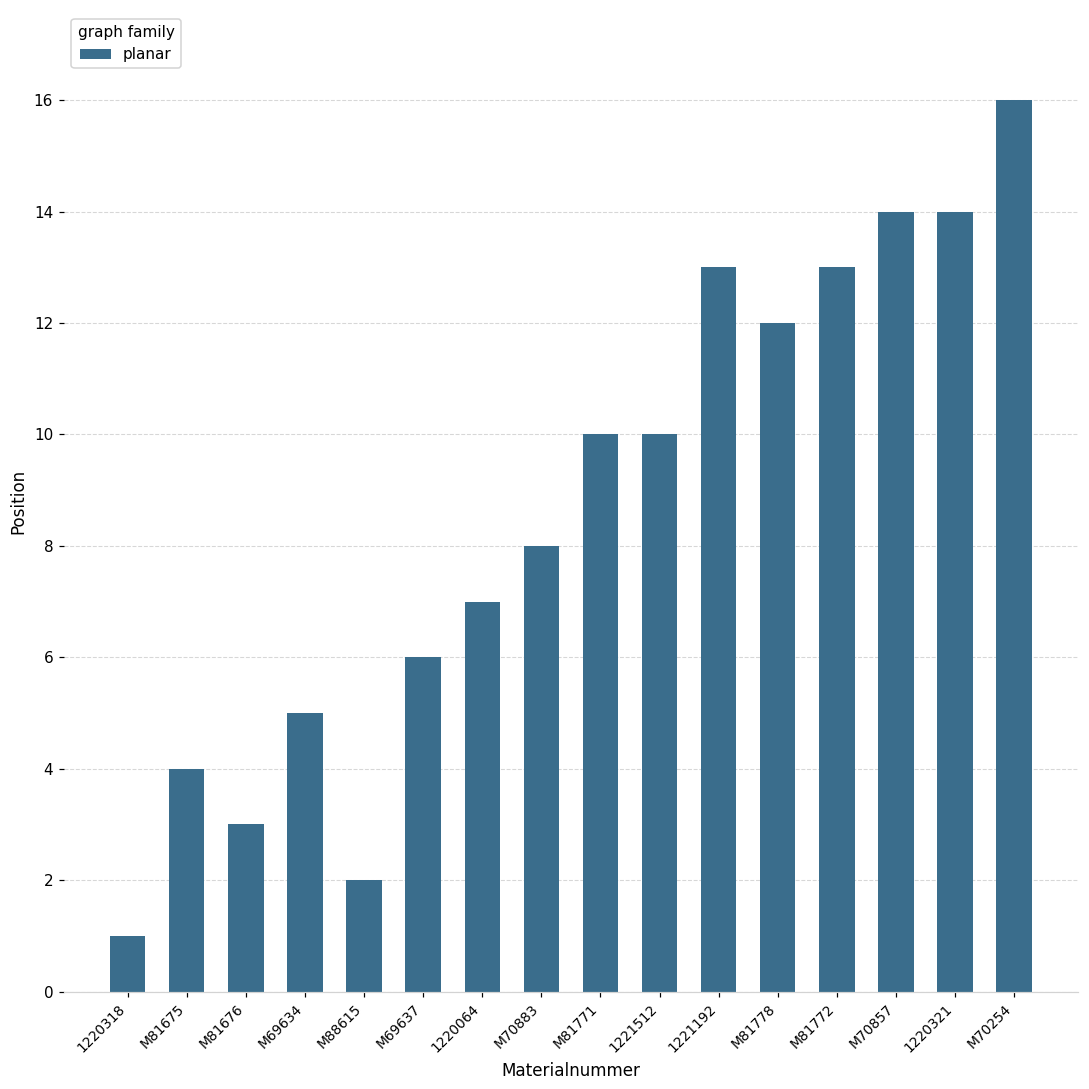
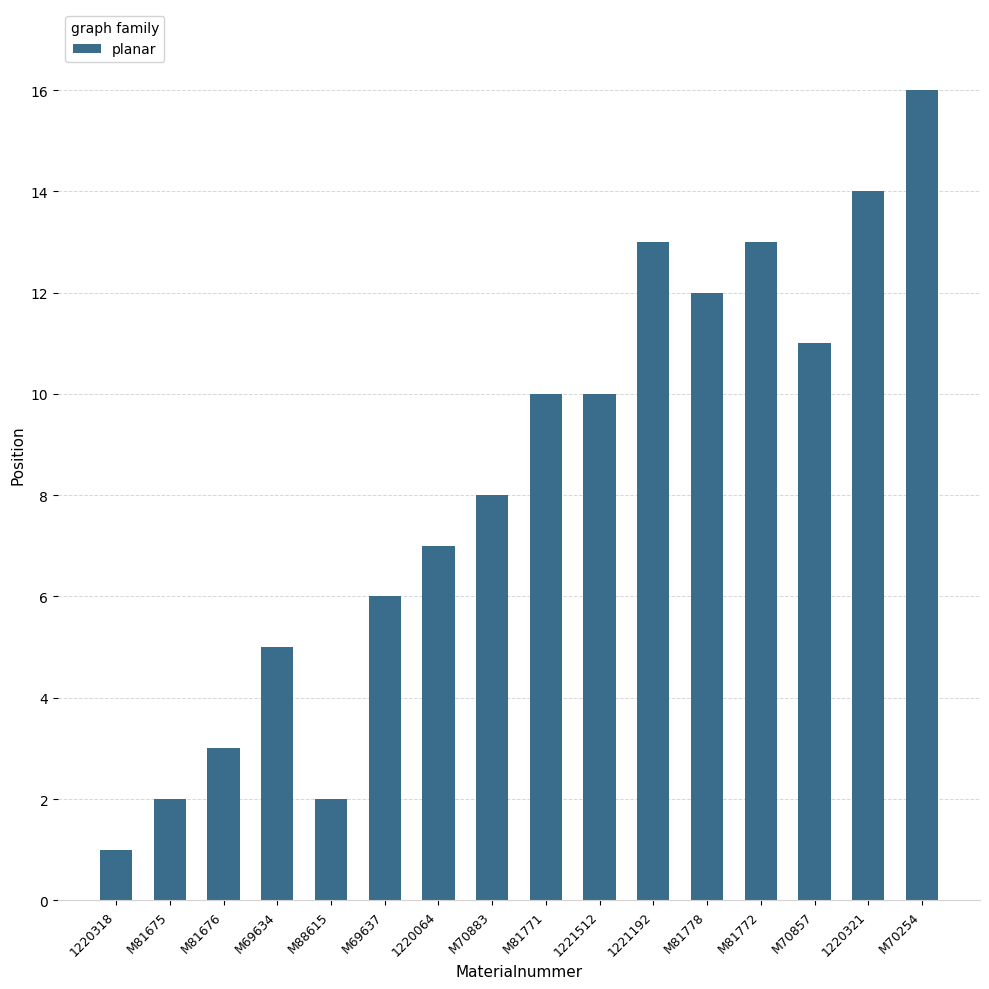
M81675: 4 -> 2
M70857: 14 -> 11
